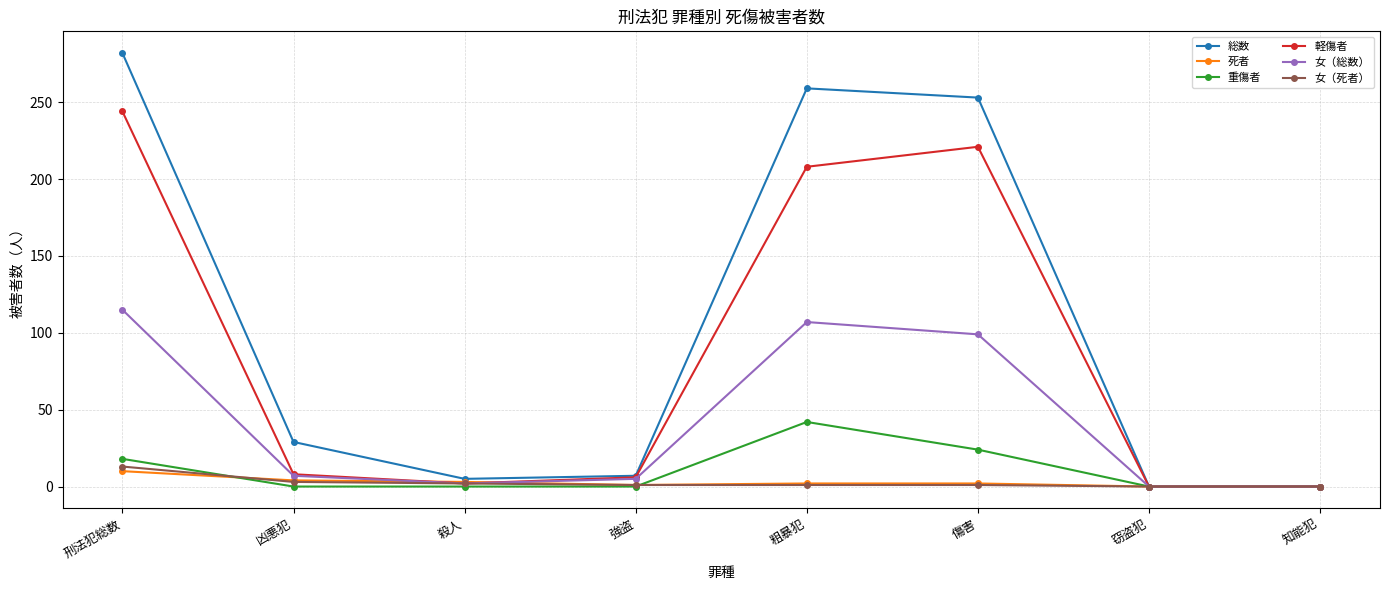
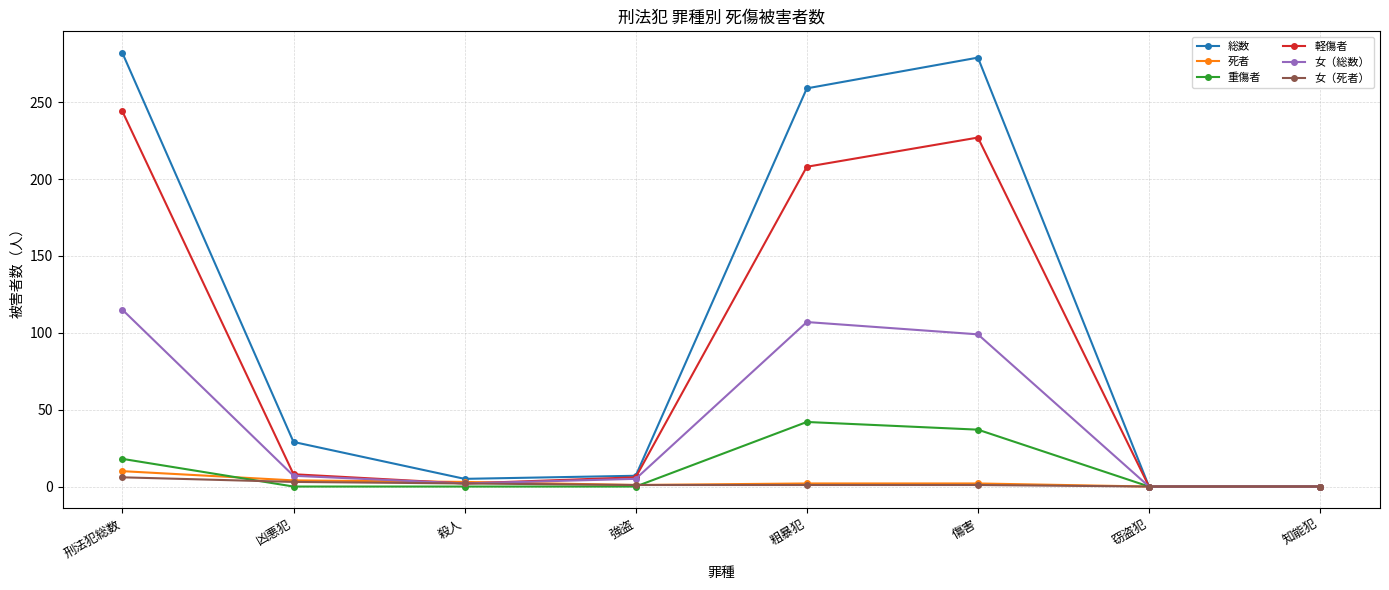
女（死者）, 刑法犯総数: 13 -> 6
総数, 傷害: 253 -> 279
重傷者, 傷害: 24 -> 37
軽傷者, 傷害: 221 -> 227
